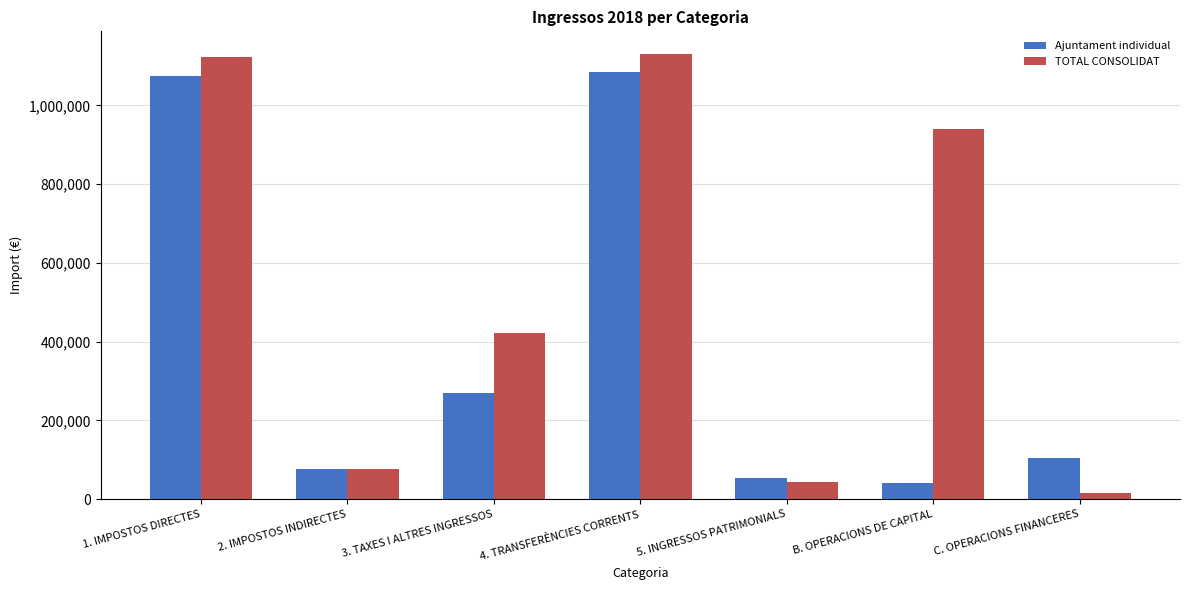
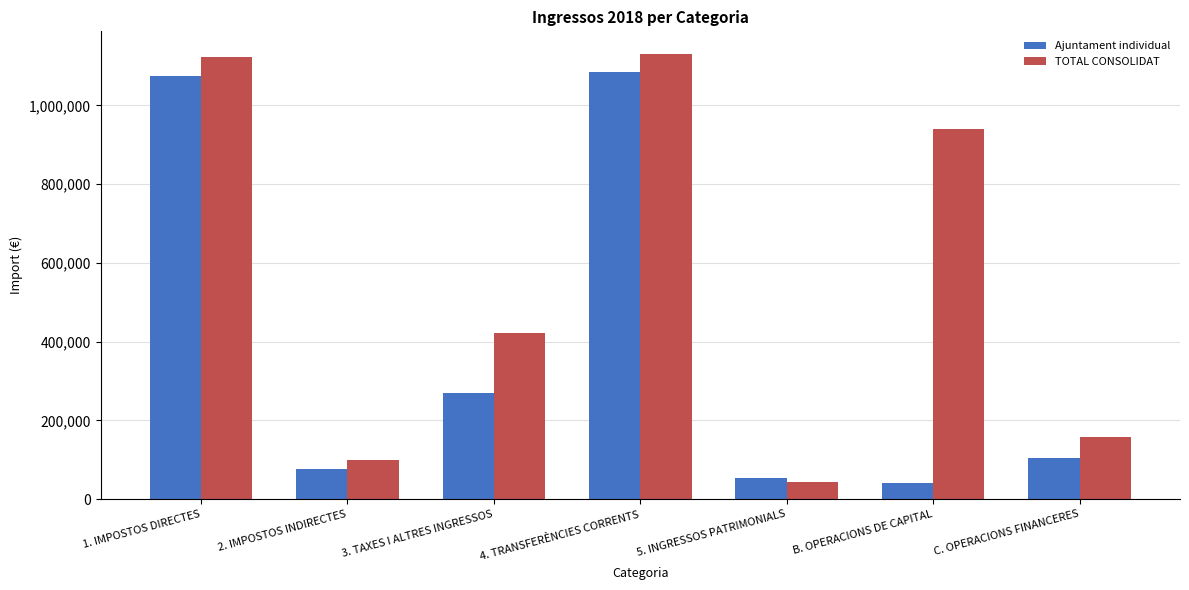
TOTAL CONSOLIDAT, 2. IMPOSTOS INDIRECTES: 80,000 -> 100,000
TOTAL CONSOLIDAT, C. OPERACIONS FINANCERES: 10,000 -> 160,000
